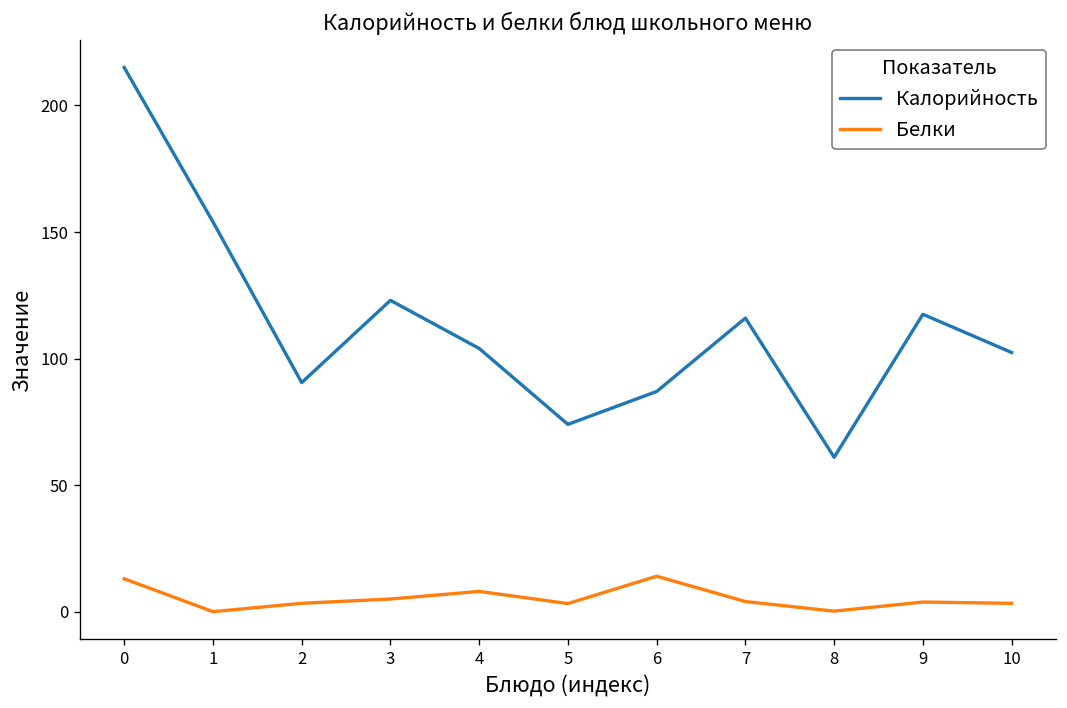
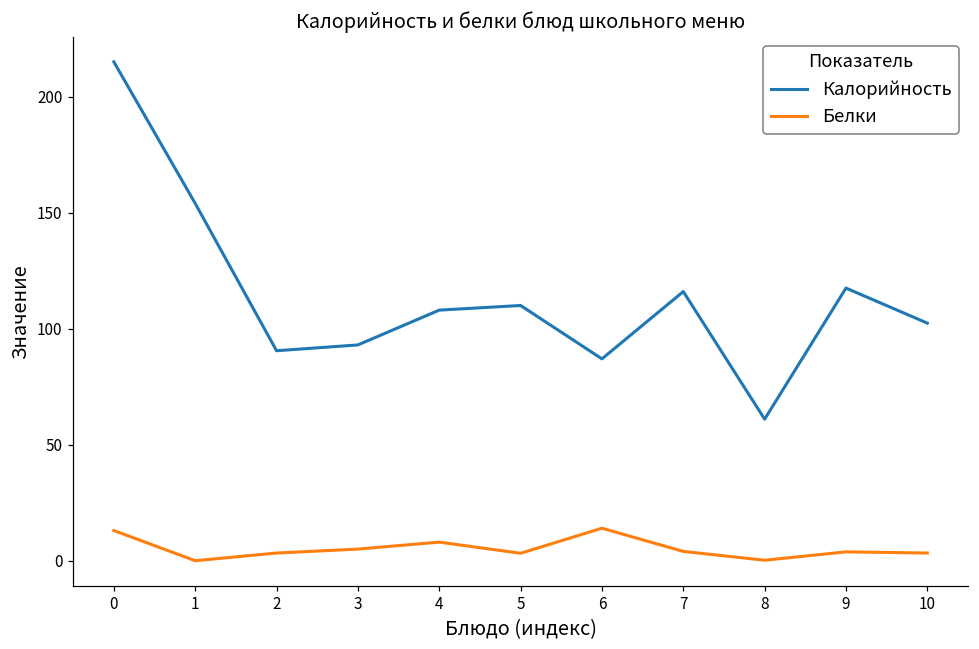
Калорийность, 3: 123 -> 93
Калорийность, 4: 104 -> 108
Калорийность, 5: 74 -> 110
